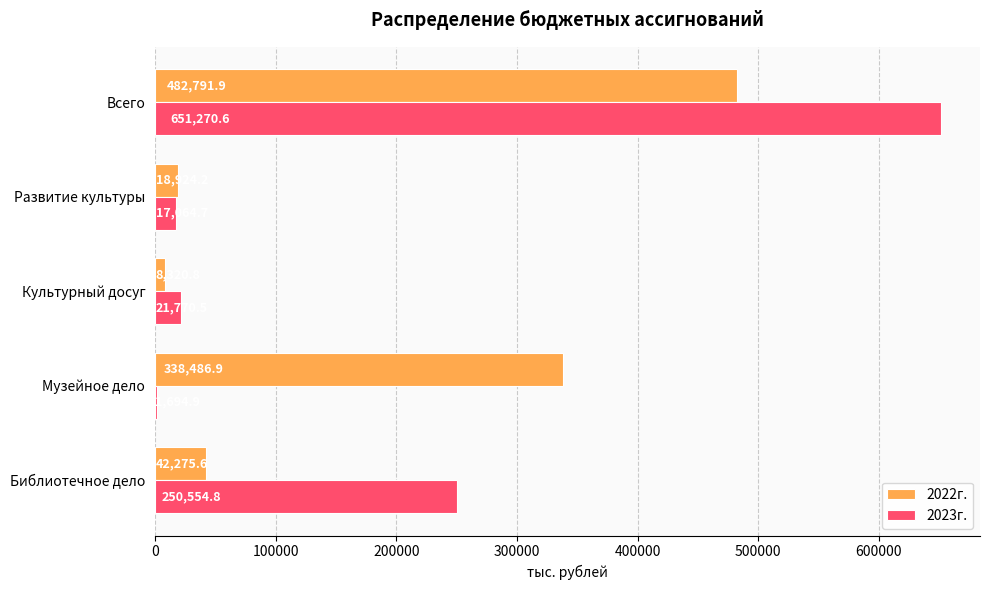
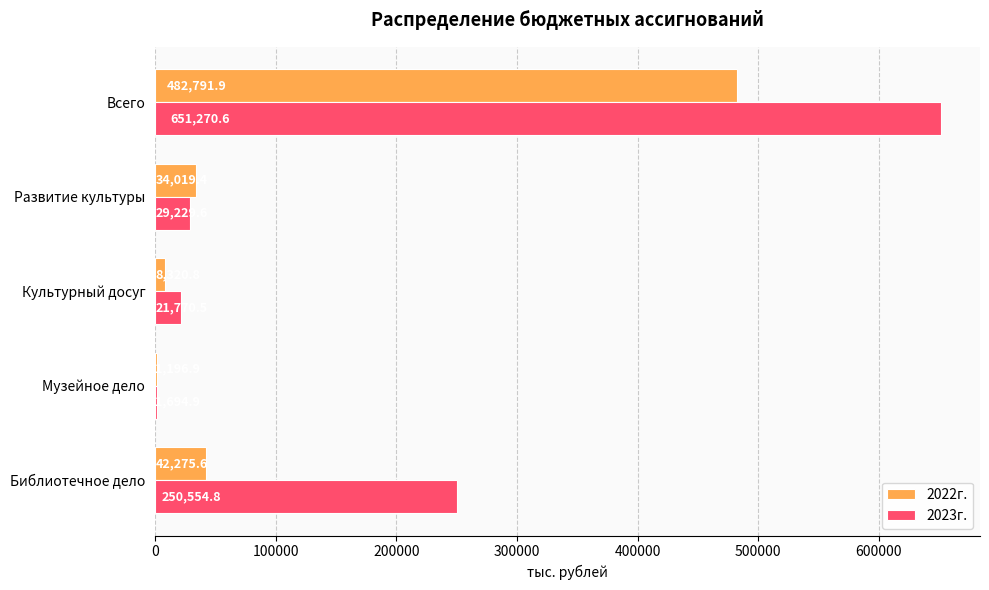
2022г., Развитие культуры: 19000 -> 34000
2023г., Развитие культуры: 17000 -> 29000
2022г., Музейное дело: 338000 -> 1000
